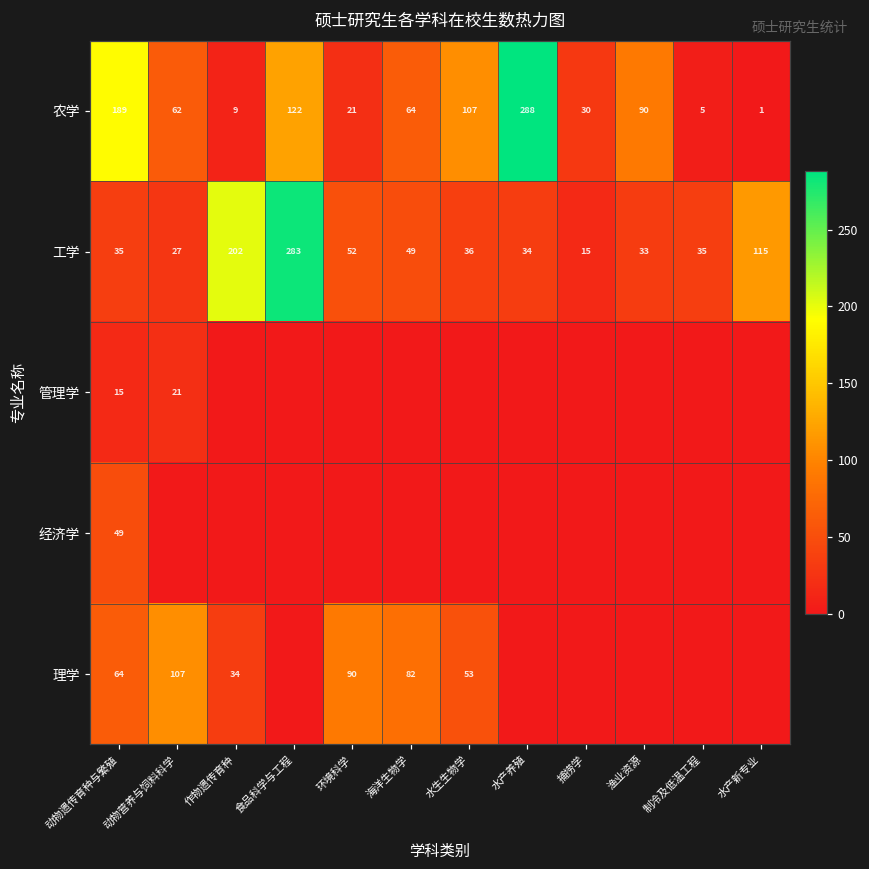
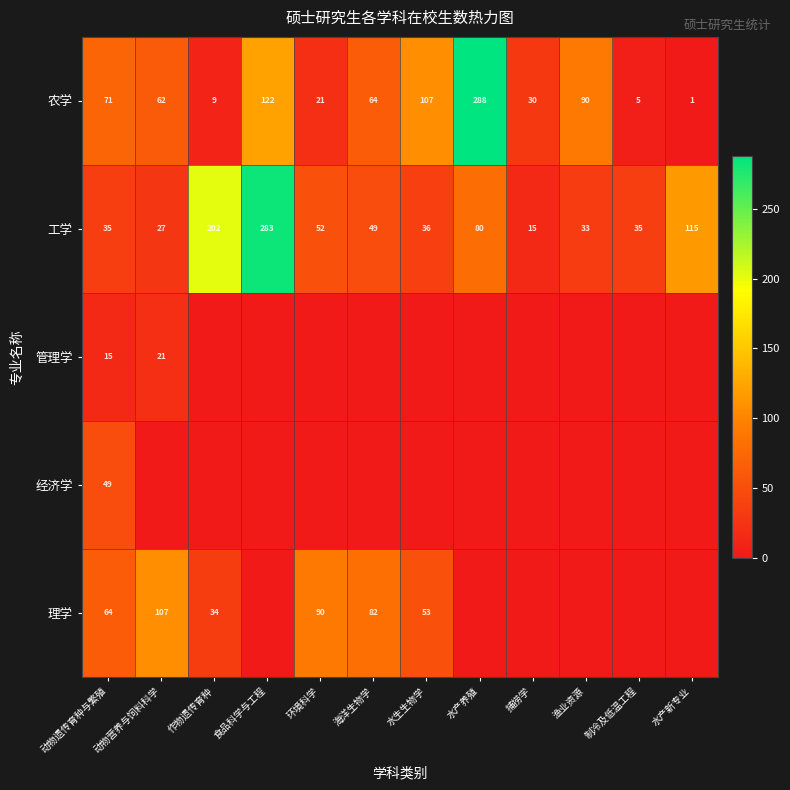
农学, 动物遗传育种与繁殖: 189 -> 71
工学, 水产养殖: 34 -> 80
